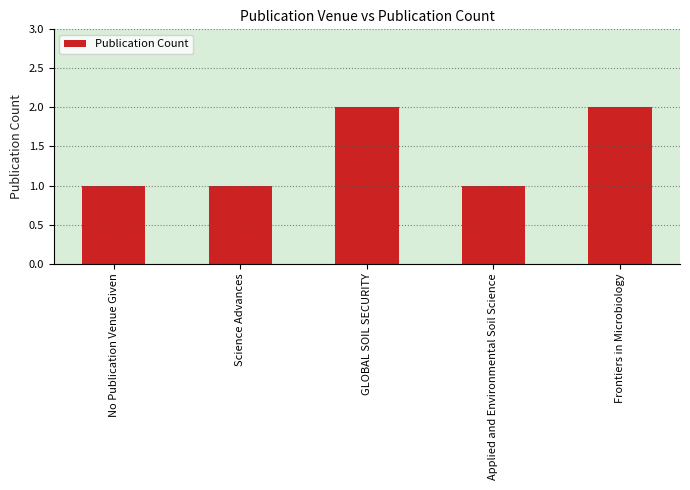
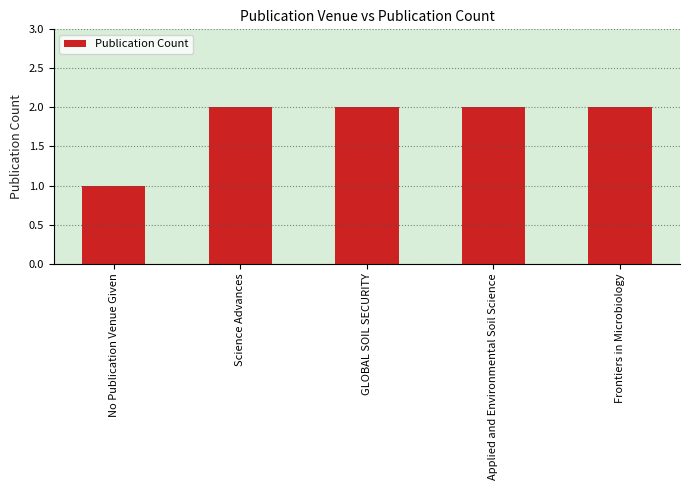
Science Advances: 1 -> 2
Applied and Environmental Soil Science: 1 -> 2
